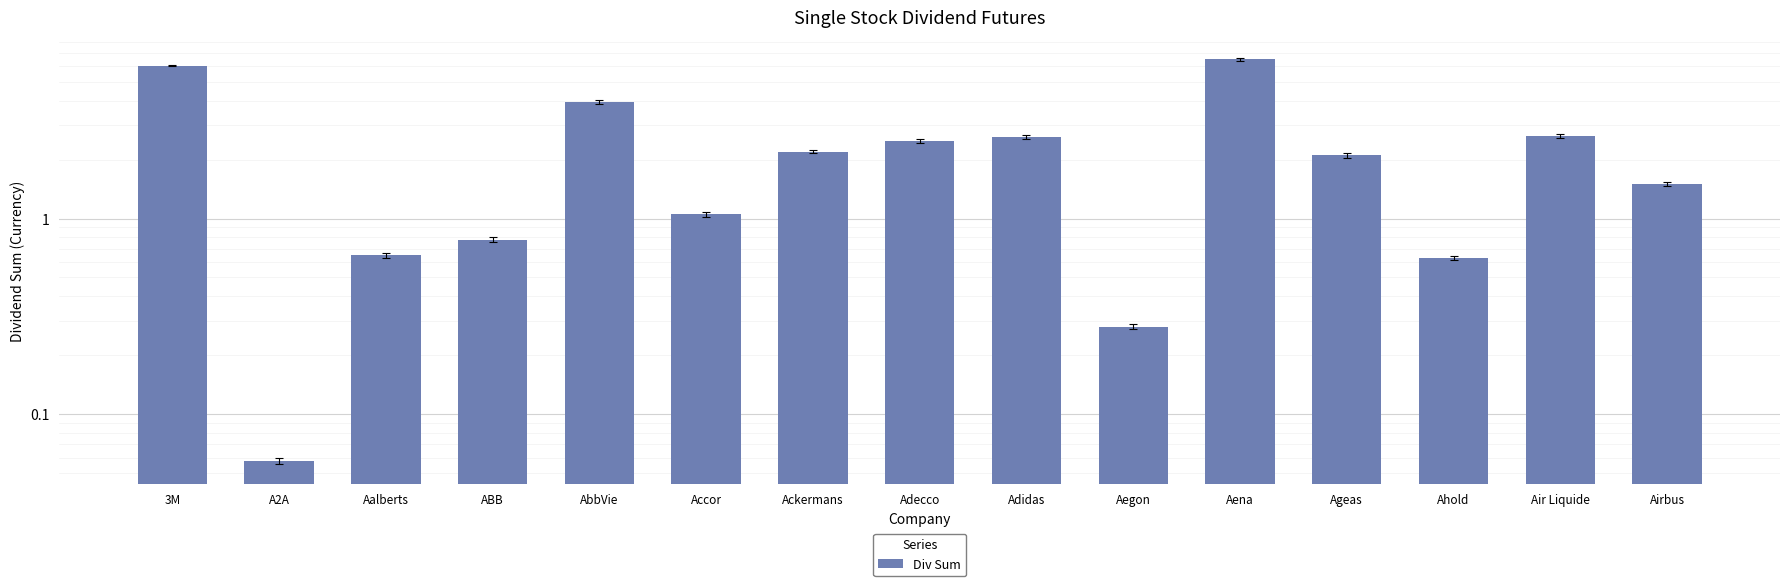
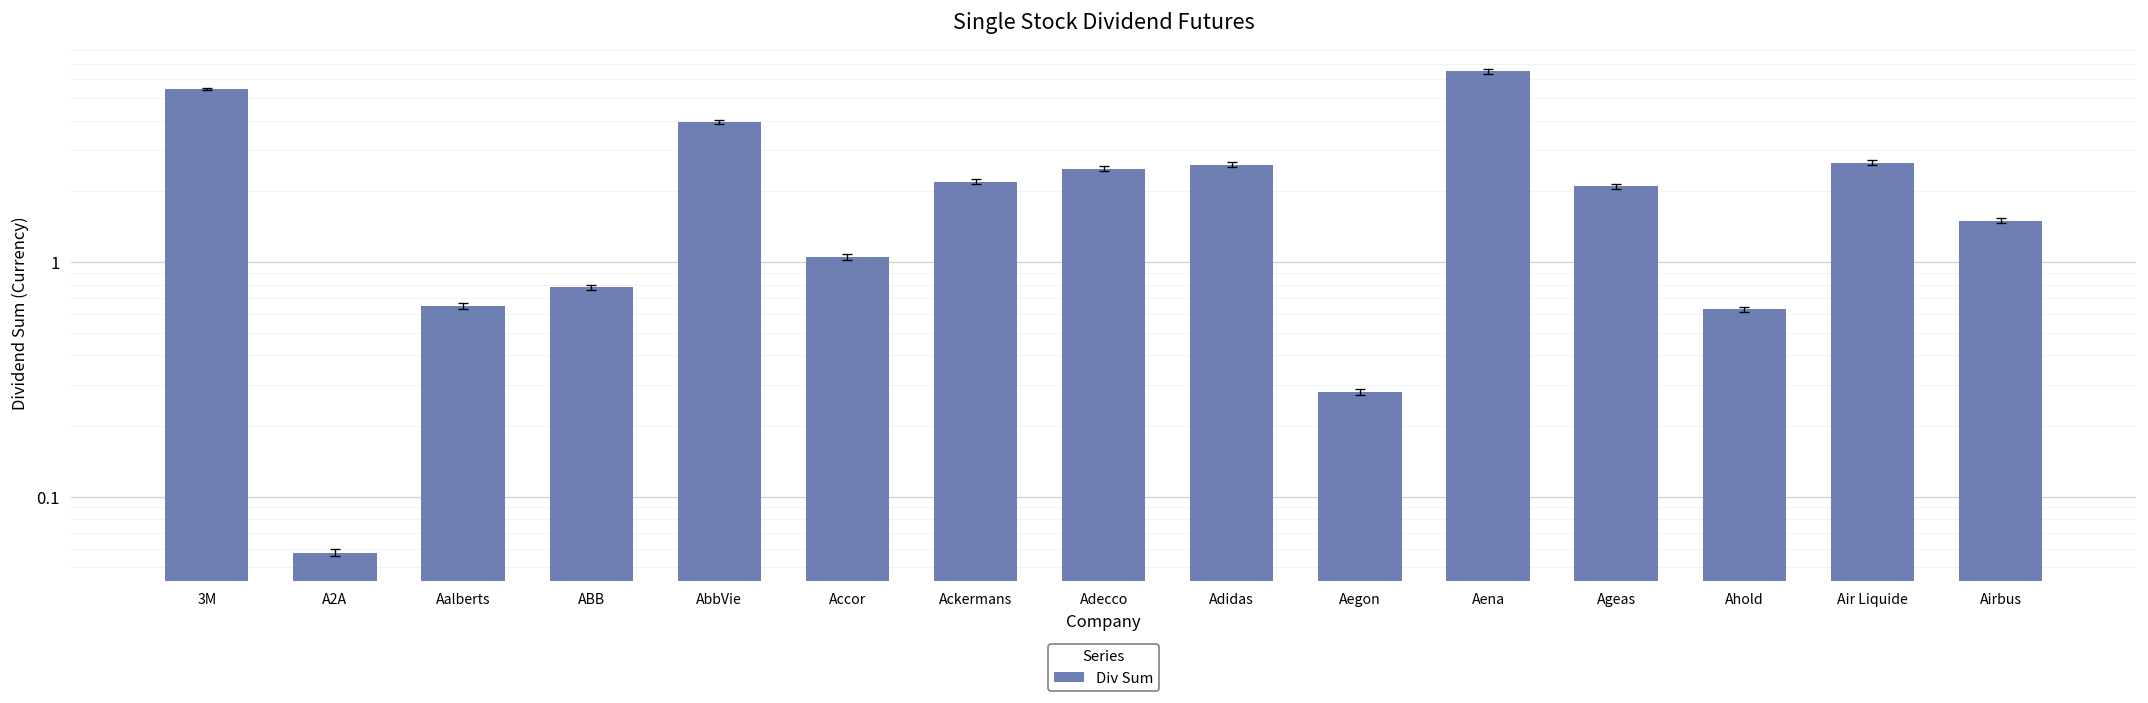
Div Sum, 3M: 6.1 -> 5.4
